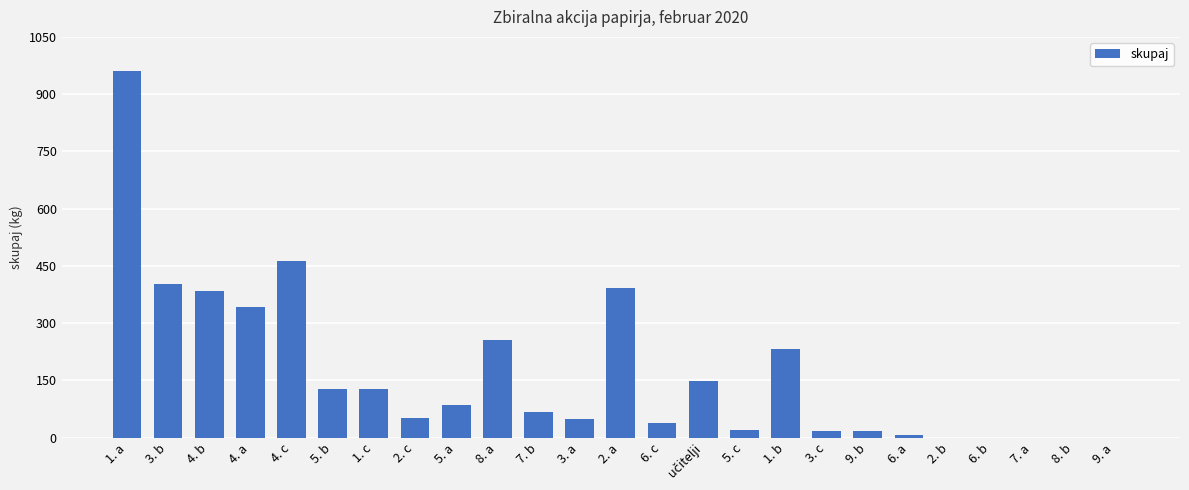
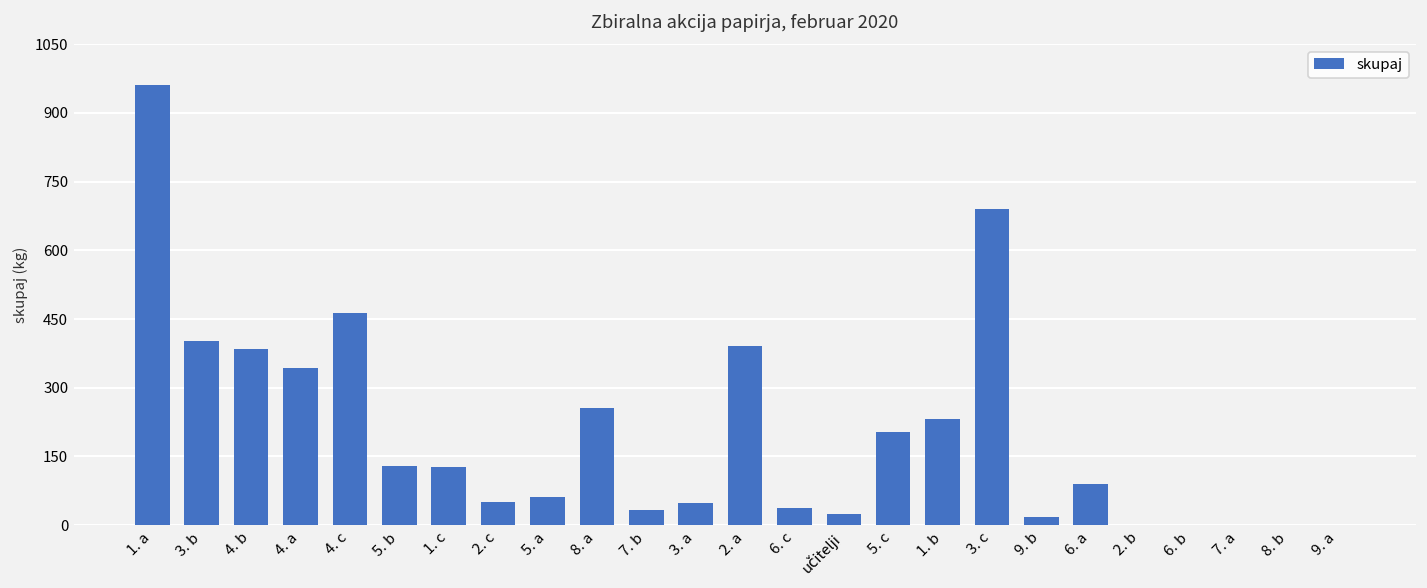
5. a: 90 -> 60
7. b: 70 -> 30
učitelji: 150 -> 30
5. c: 20 -> 200
3. c: 20 -> 690
6. a: 10 -> 90
